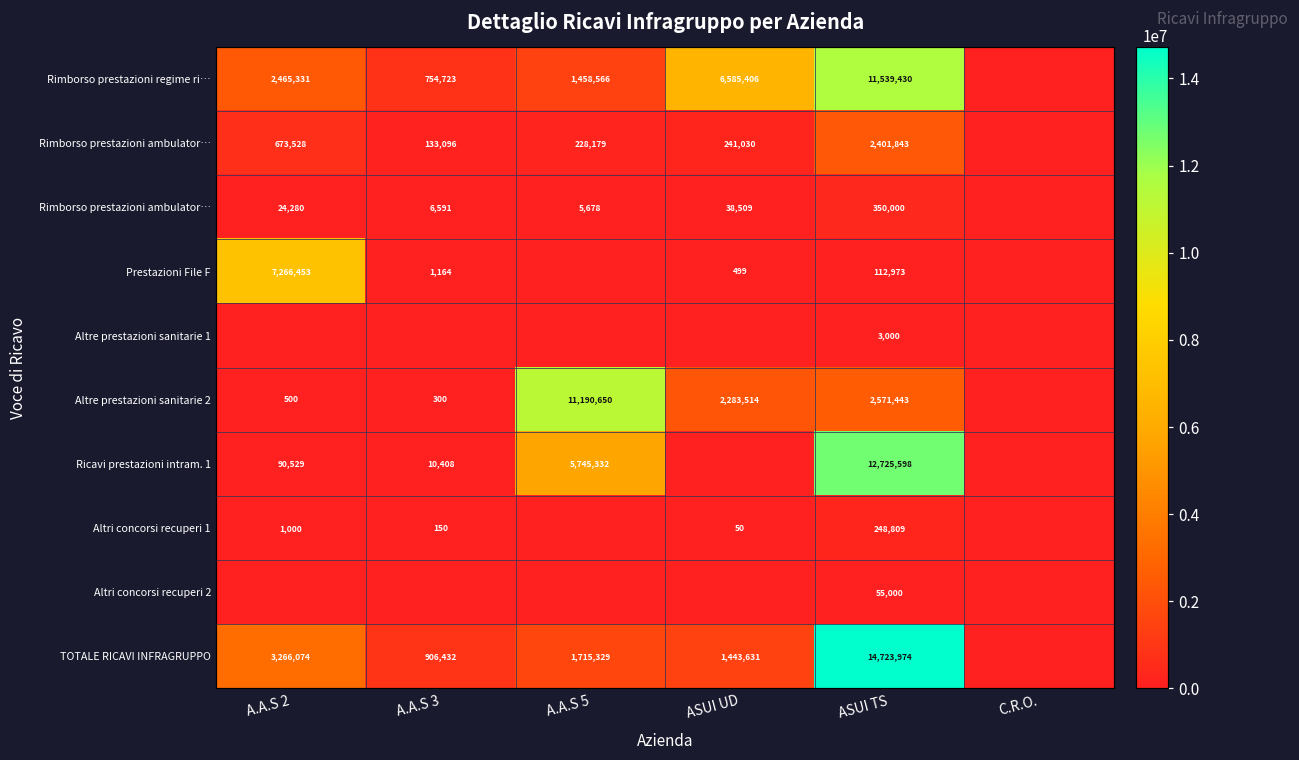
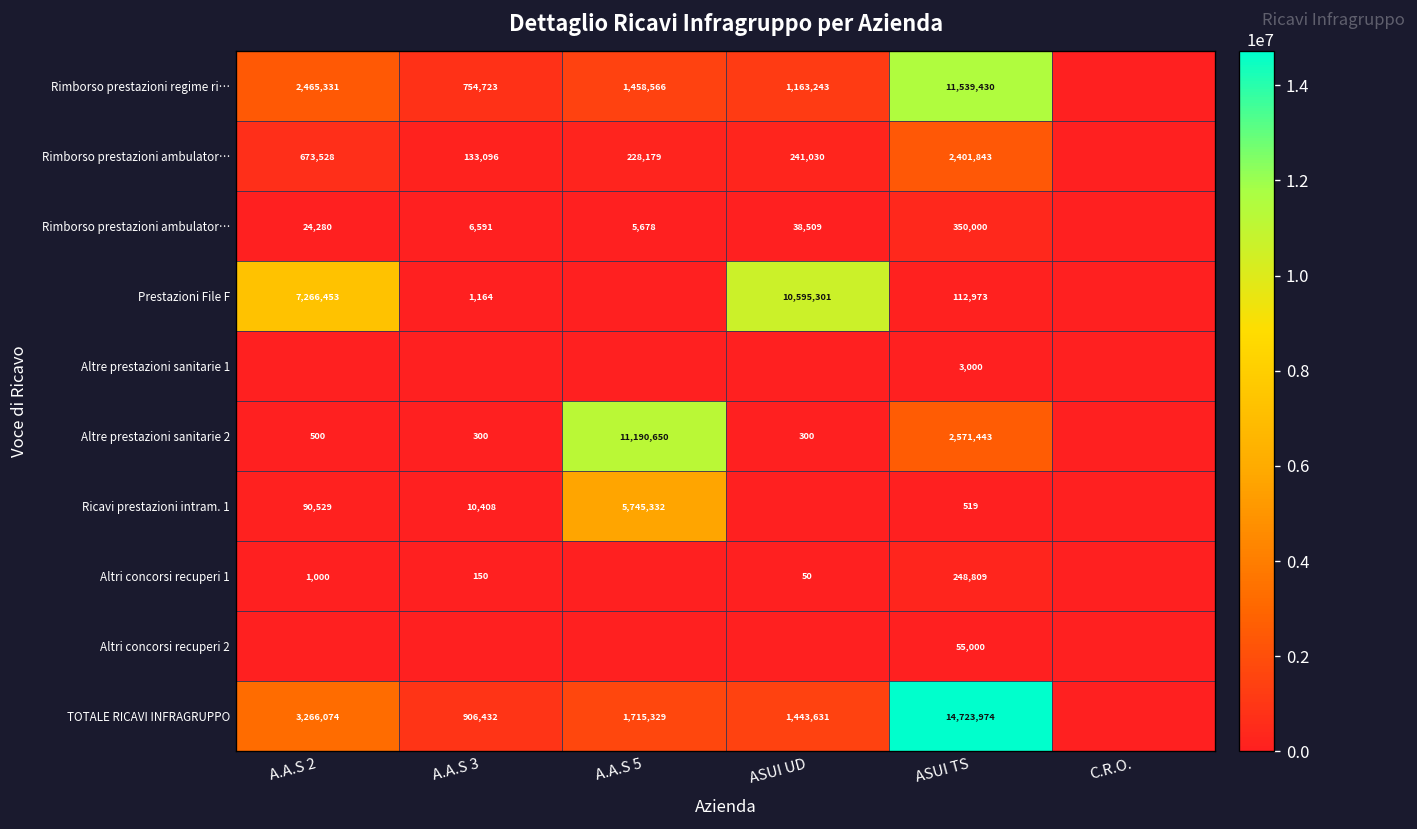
Rimborso prestazioni regime ri…, ASUI UD: 6,585,406 -> 1,163,243
Prestazioni File F, ASUI UD: 499 -> 10,595,301
Altre prestazioni sanitarie 2, ASUI UD: 2,283,514 -> 300
Ricavi prestazioni intram. 1, ASUI TS: 12,725,598 -> 519
